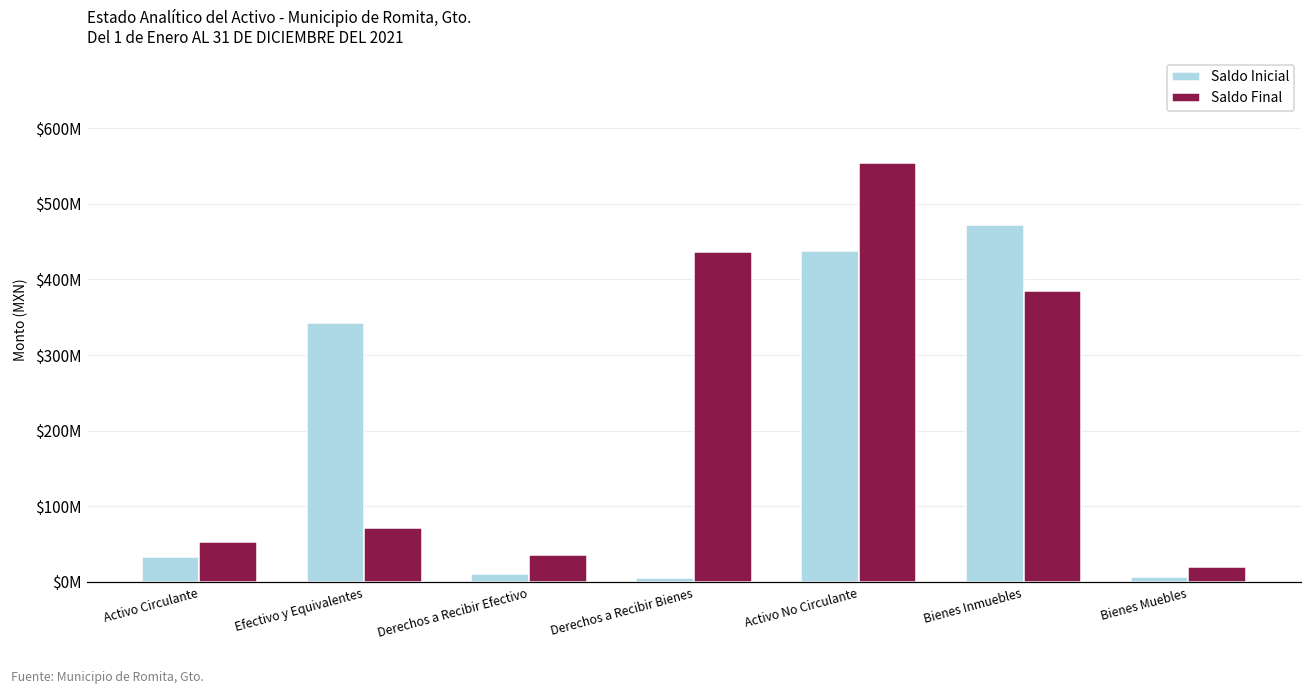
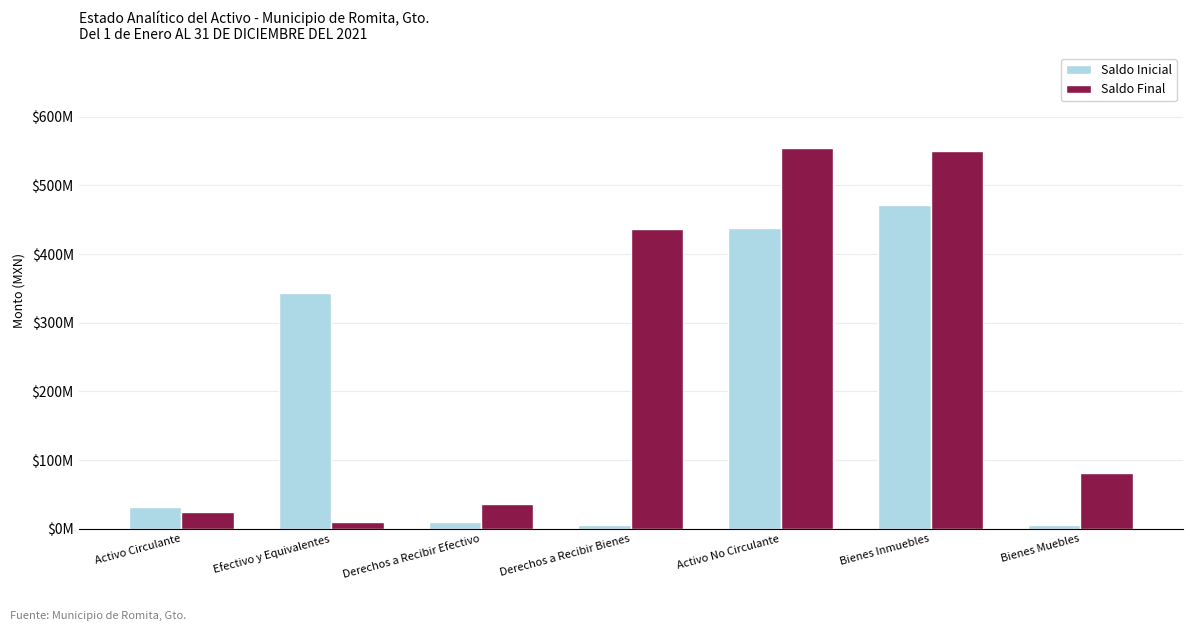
Saldo Final, Activo Circulante: $50000000 -> $20000000
Saldo Final, Efectivo y Equivalentes: $70000000 -> $10000000
Saldo Final, Bienes Inmuebles: $380000000 -> $550000000
Saldo Final, Bienes Muebles: $20000000 -> $80000000
